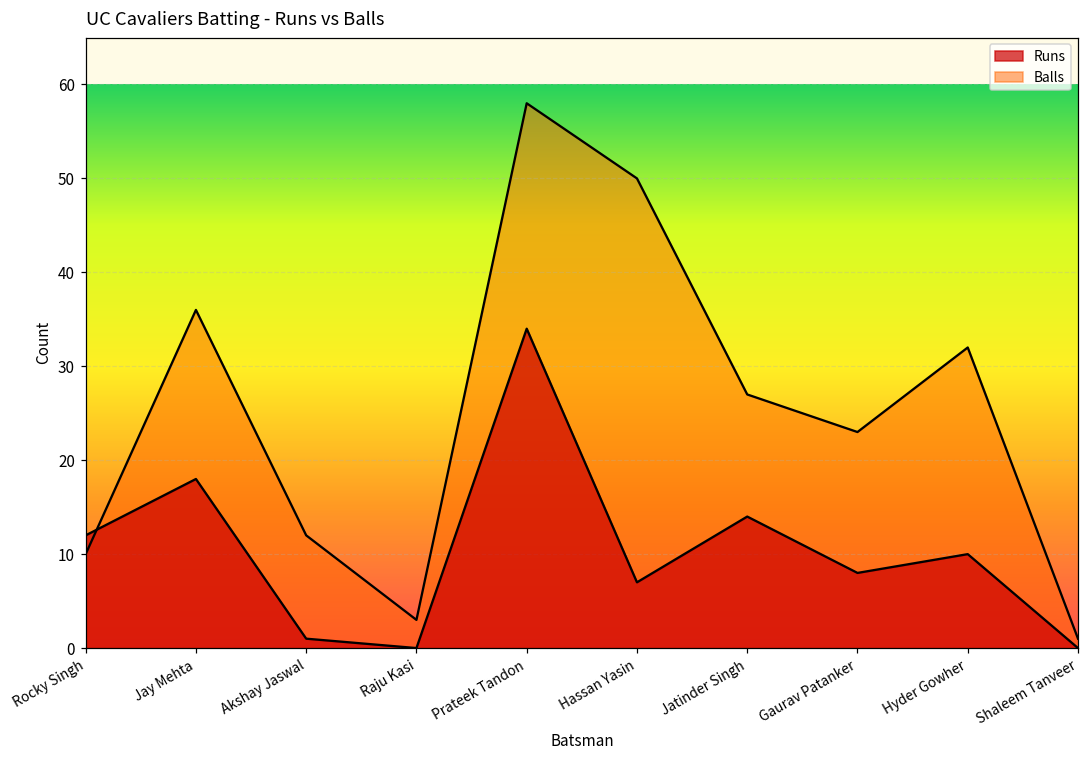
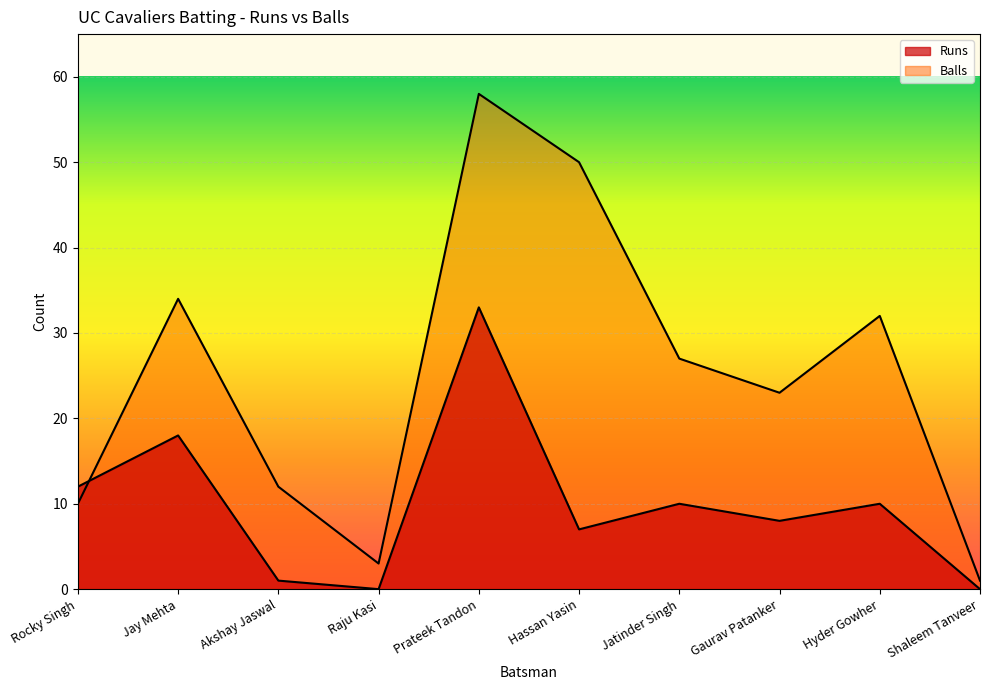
Balls, Jay Mehta: 36 -> 34
Runs, Prateek Tandon: 34 -> 33
Runs, Jatinder Singh: 14 -> 10
